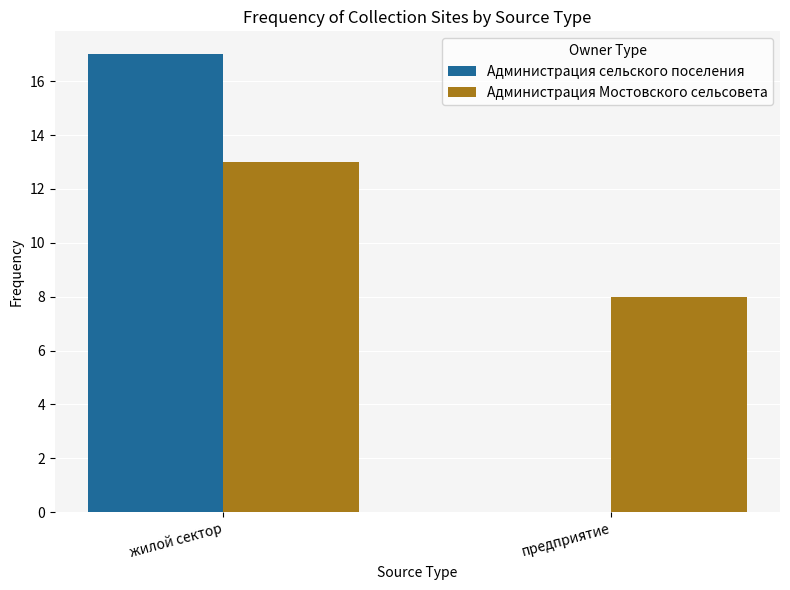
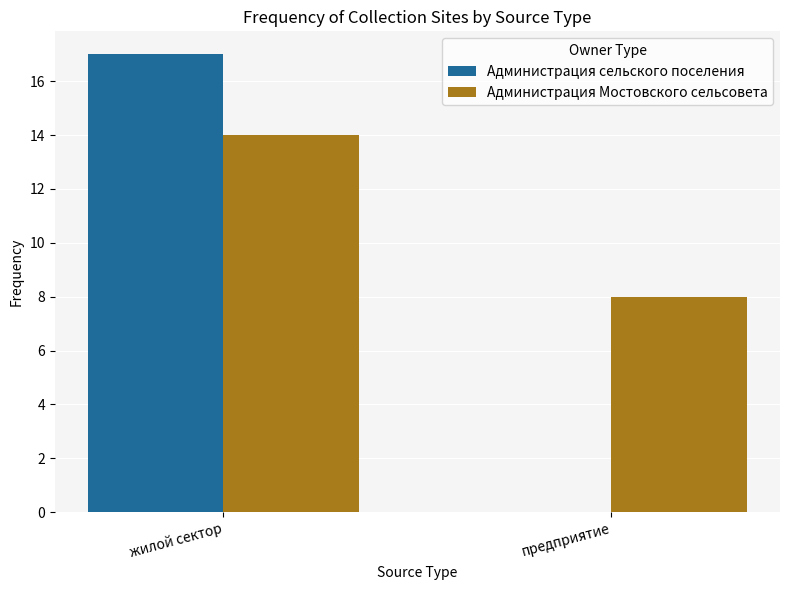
Администрация Мостовского сельсовета, жилой сектор: 13 -> 14
